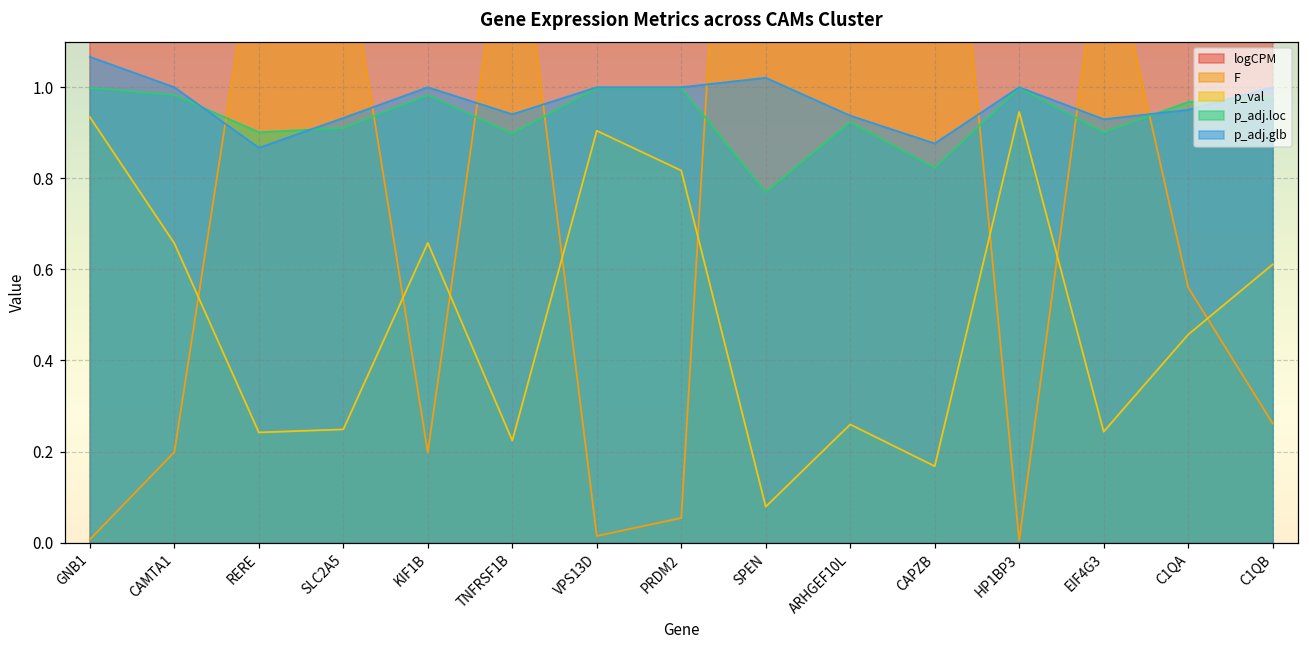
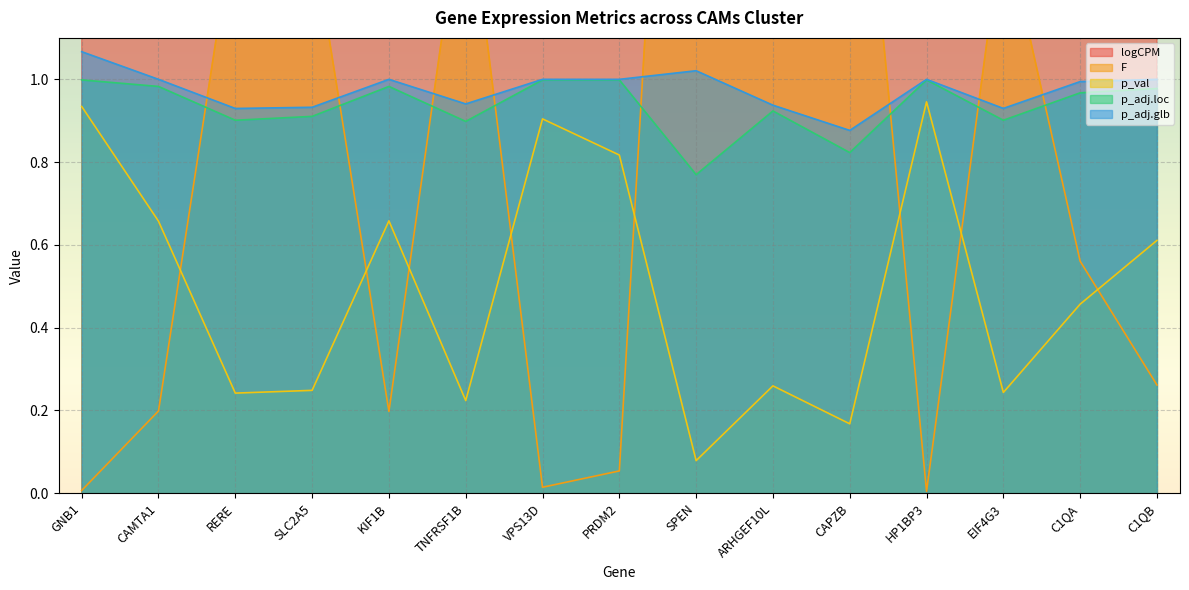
p_adj.glb, RERE: 0.87 -> 0.93
p_adj.glb, C1QA: 0.95 -> 0.99
